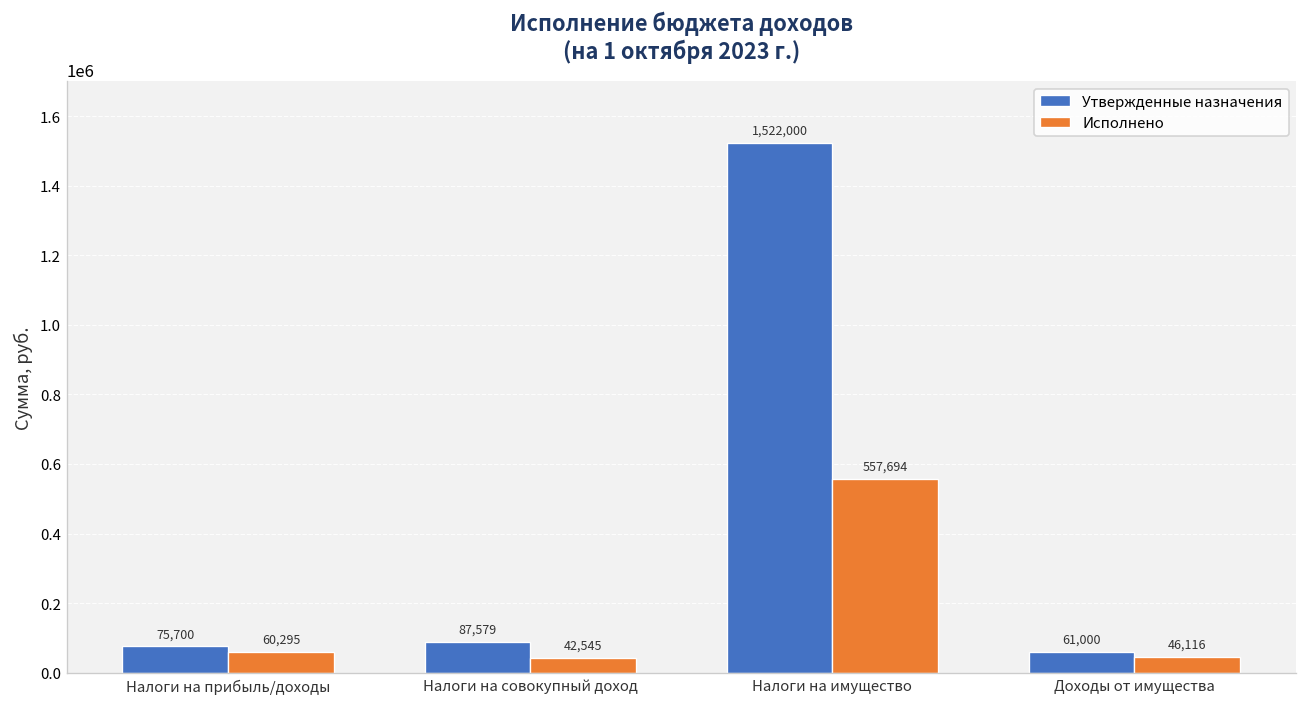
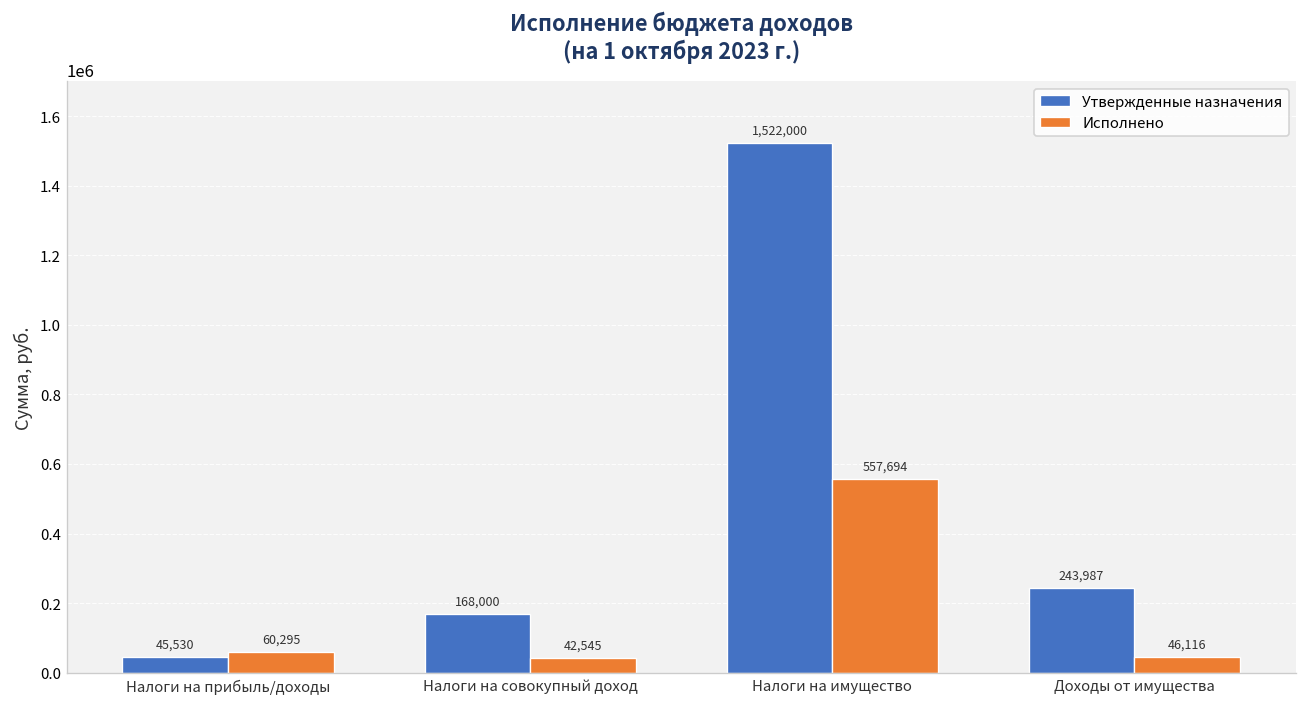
Утвержденные назначения, Налоги на прибыль/доходы: 75,700 -> 45,530
Утвержденные назначения, Налоги на совокупный доход: 87,579 -> 168,000
Утвержденные назначения, Доходы от имущества: 61,000 -> 243,987
